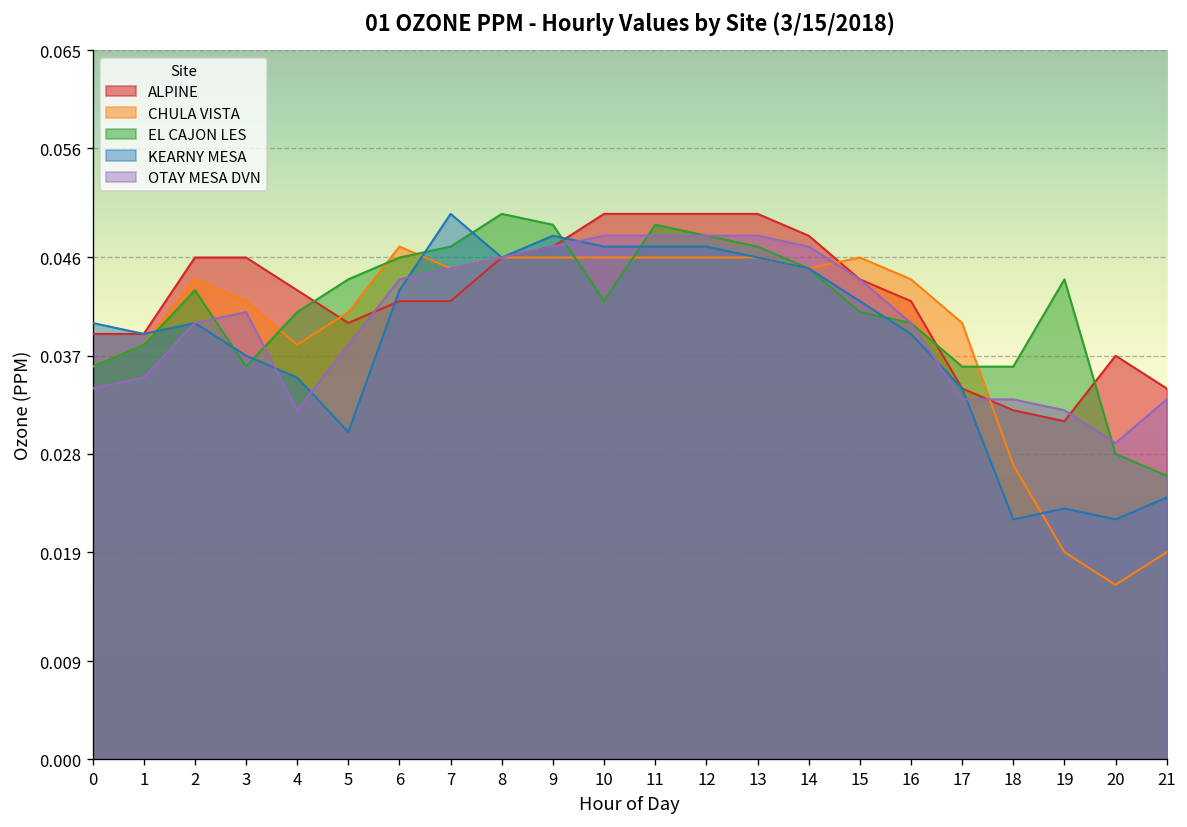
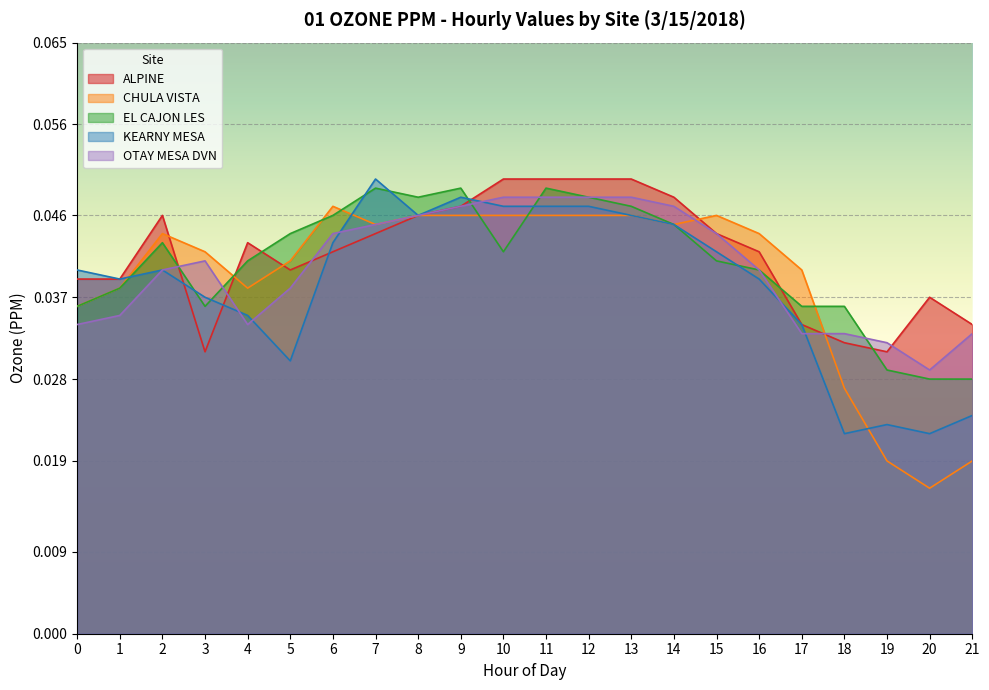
ALPINE, 3: 0.046 -> 0.031
OTAY MESA DVN, 4: 0.032 -> 0.034
ALPINE, 7: 0.042 -> 0.044
EL CAJON LES, 7: 0.047 -> 0.049
EL CAJON LES, 8: 0.050 -> 0.048
EL CAJON LES, 19: 0.044 -> 0.029
EL CAJON LES, 21: 0.026 -> 0.028
